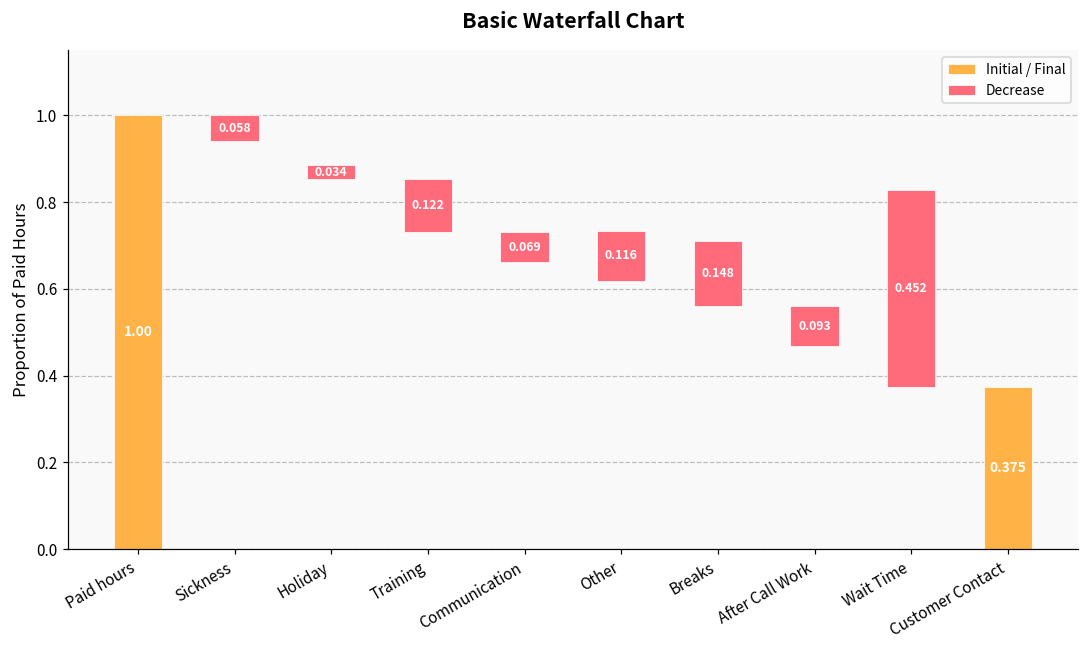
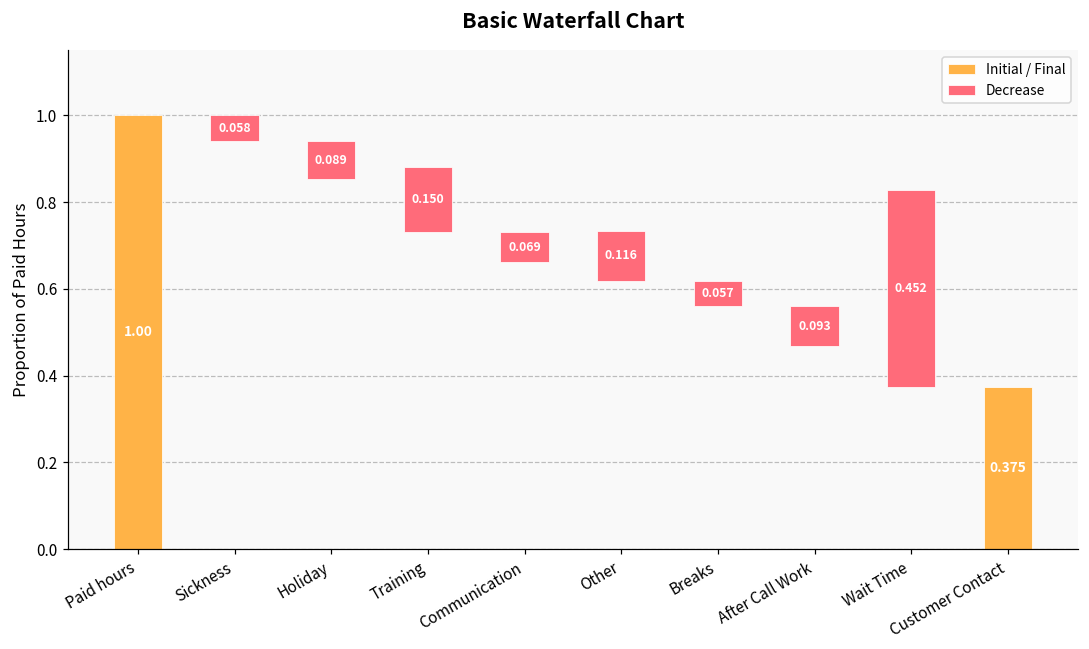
Decrease, Holiday: 0.034 -> 0.089
Decrease, Training: 0.122 -> 0.150
Decrease, Breaks: 0.148 -> 0.057
